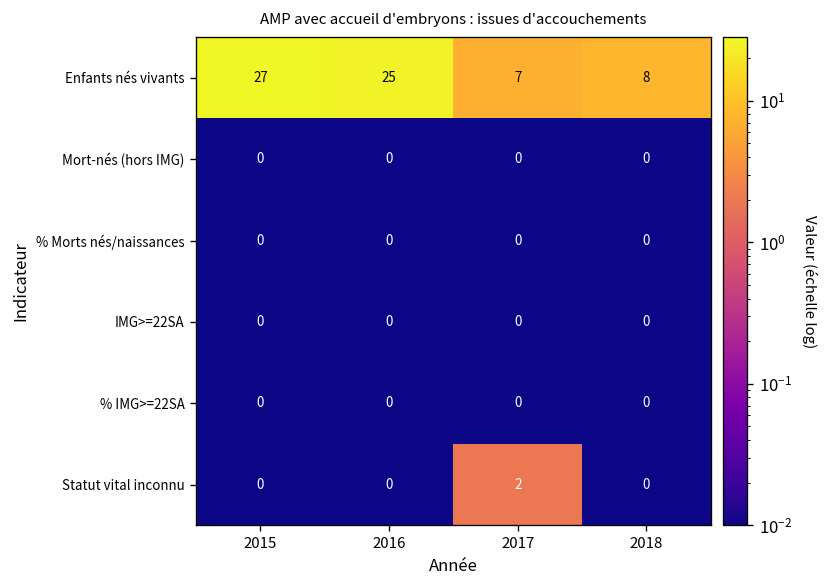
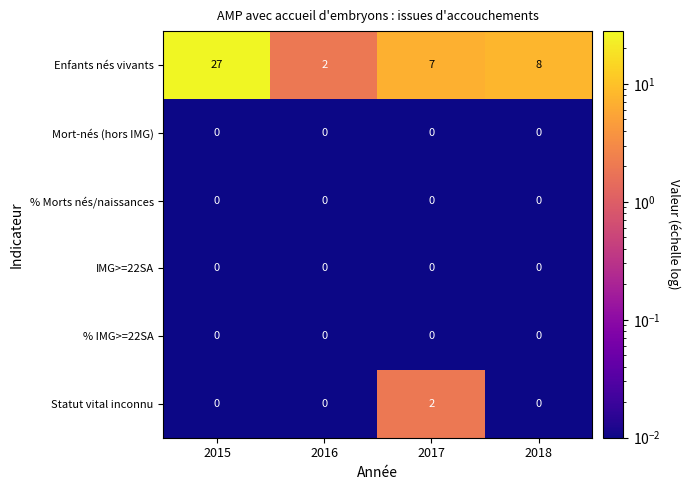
Enfants nés vivants, 2016: 25 -> 2
